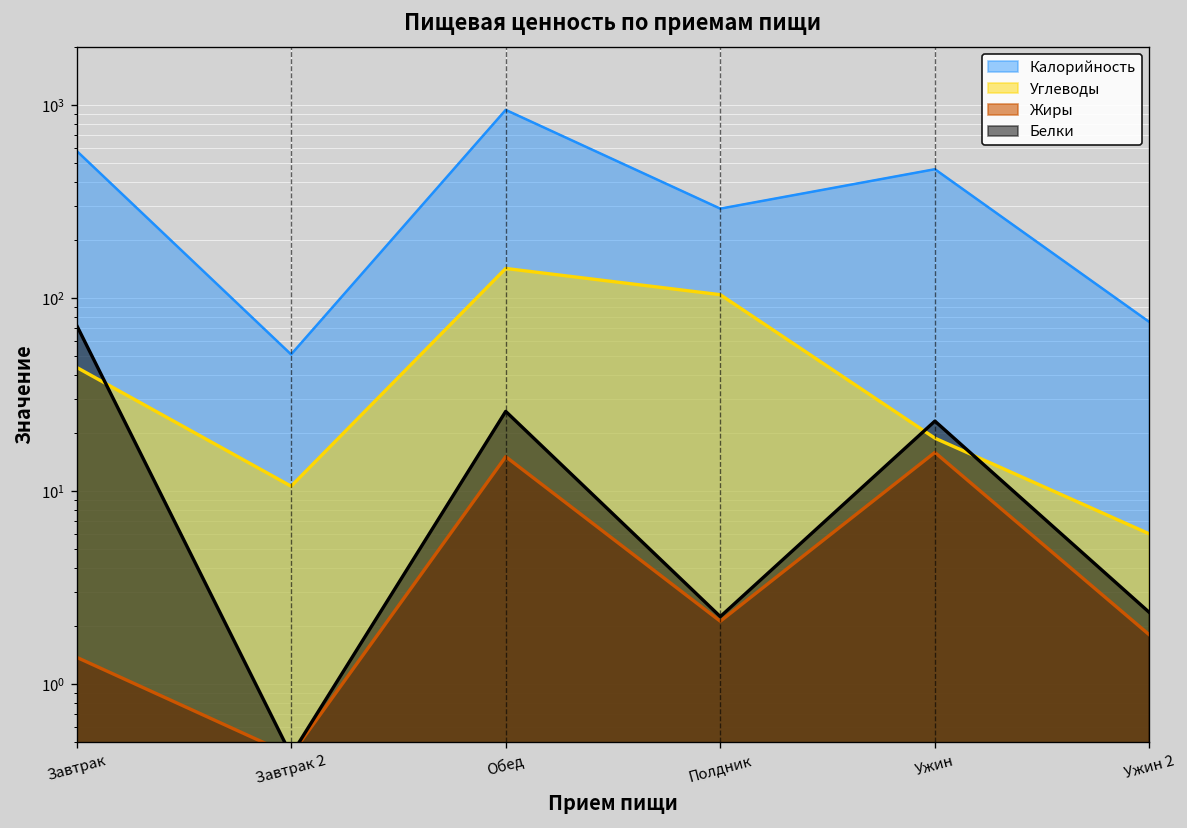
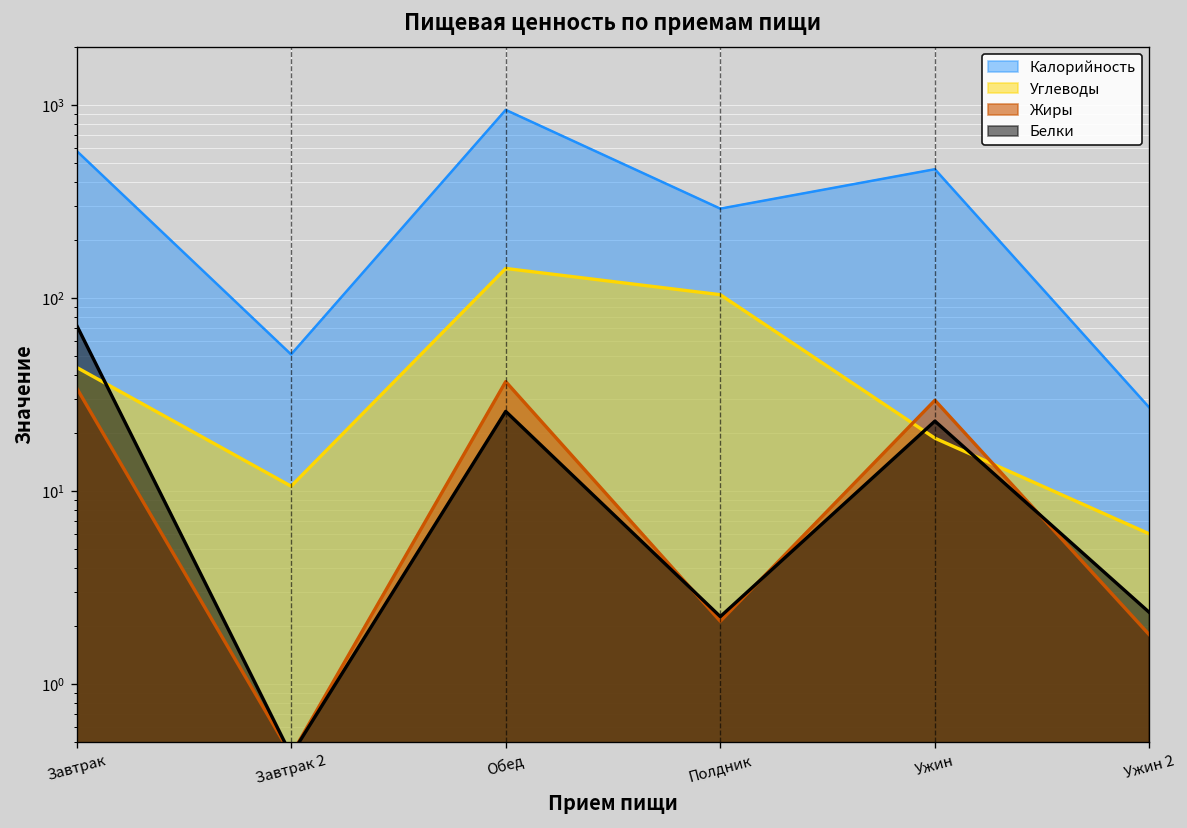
Жиры, Завтрак: 1.4 -> 34
Жиры, Обед: 15 -> 37
Жиры, Ужин: 16 -> 30
Калорийность, Ужин 2: 80 -> 27
